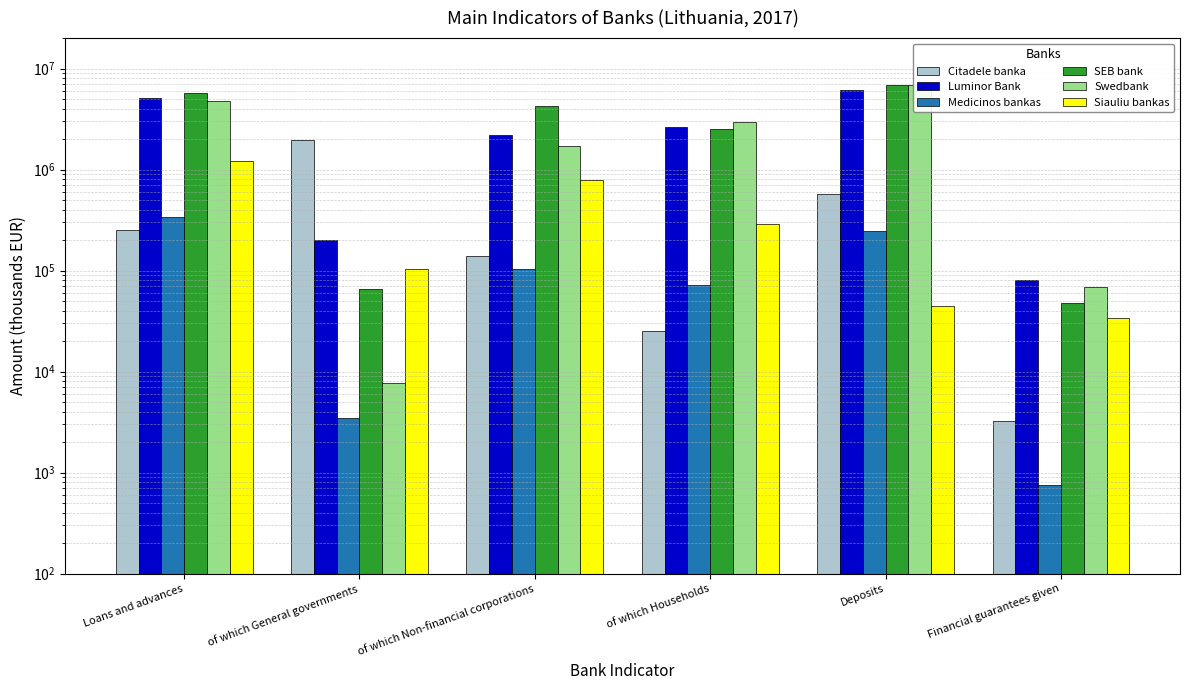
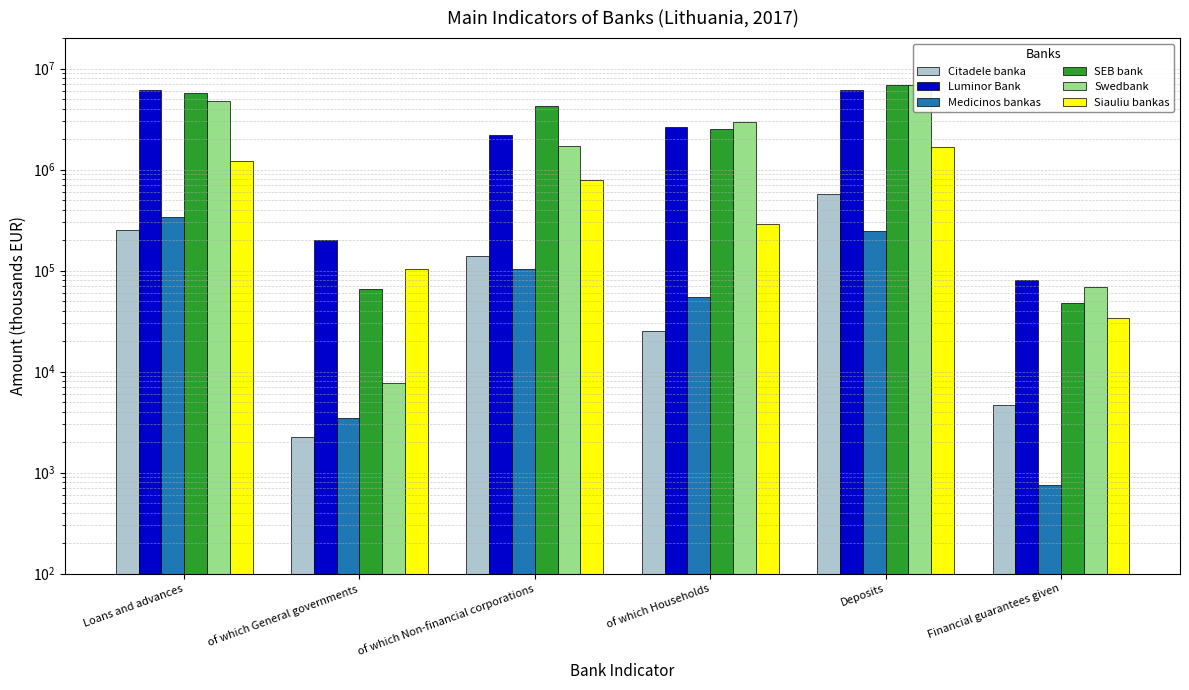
Luminor Bank, Loans and advances: 5000000 -> 6000000
Citadele banka, of which General governments: 2000000 -> 2200
Medicinos bankas, of which Households: 70000 -> 50000
Siauliu bankas, Deposits: 40000 -> 1700000
Citadele banka, Financial guarantees given: 3200 -> 5000
